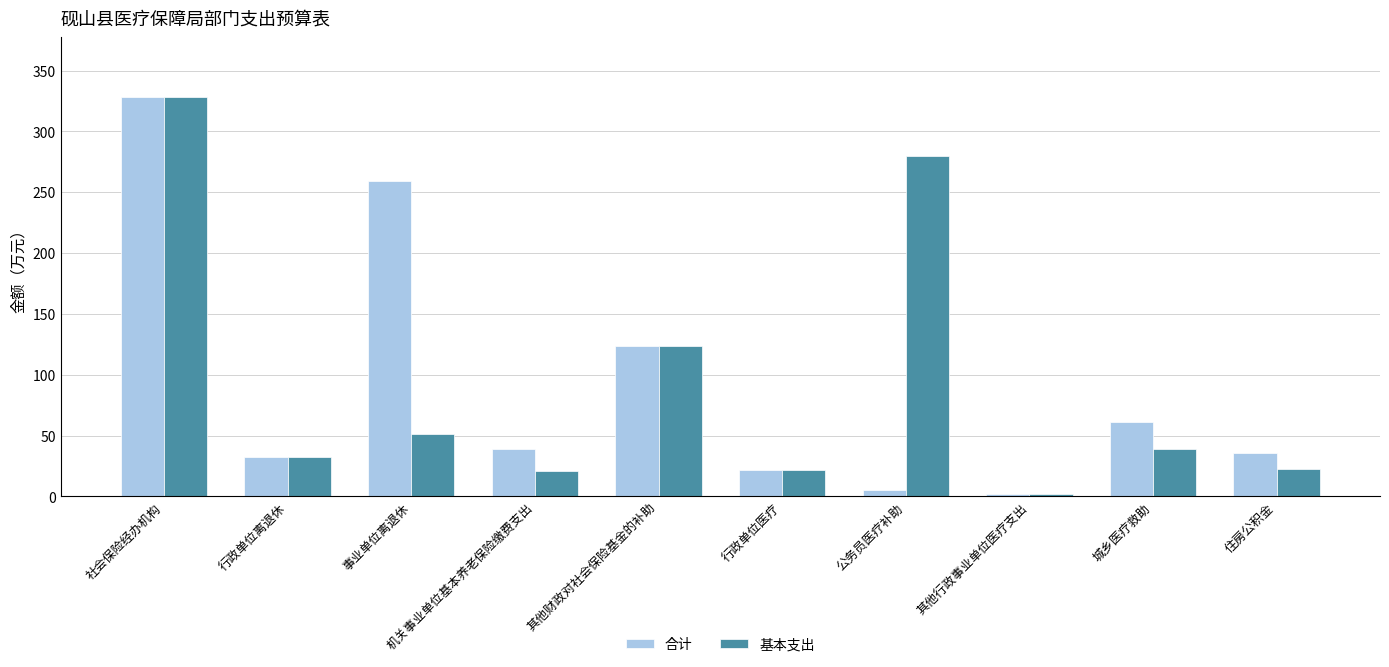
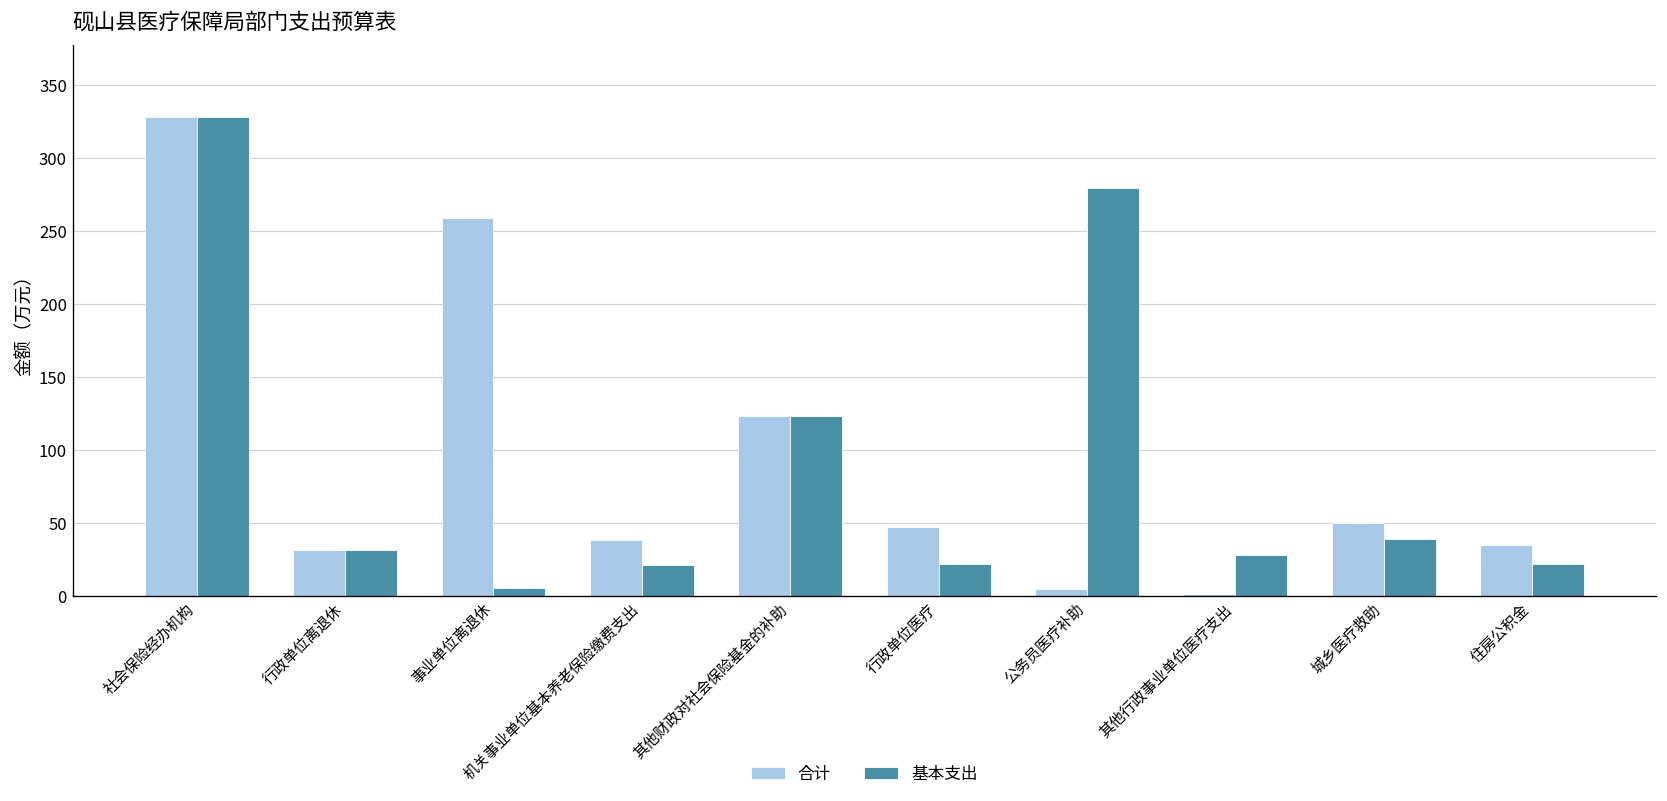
基本支出, 事业单位离退休: 51 -> 6
合计, 行政单位医疗: 22 -> 47
基本支出, 其他行政事业单位医疗支出: 2 -> 28
合计, 城乡医疗救助: 62 -> 50
